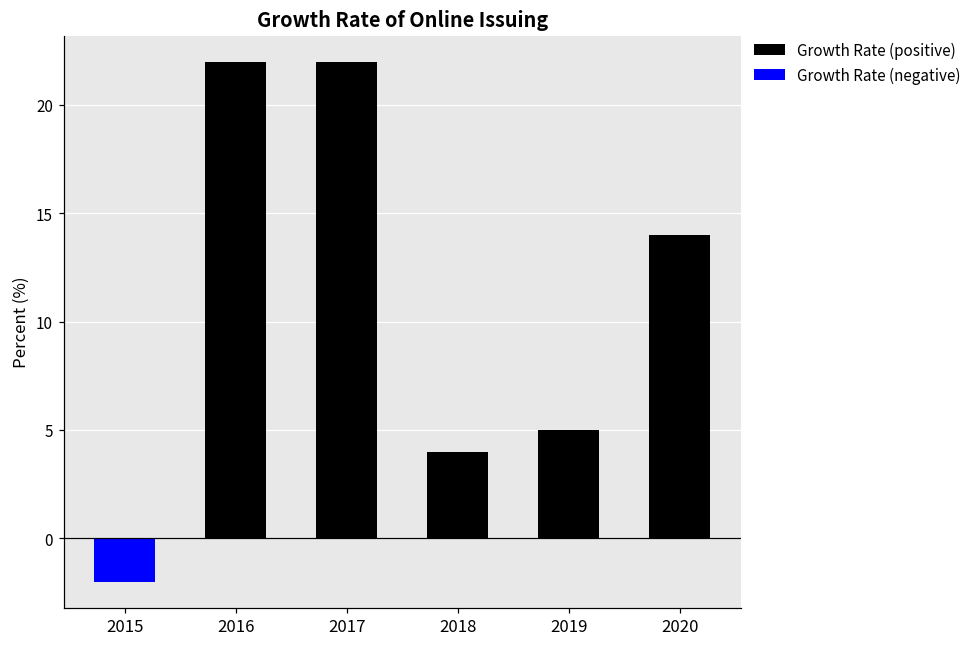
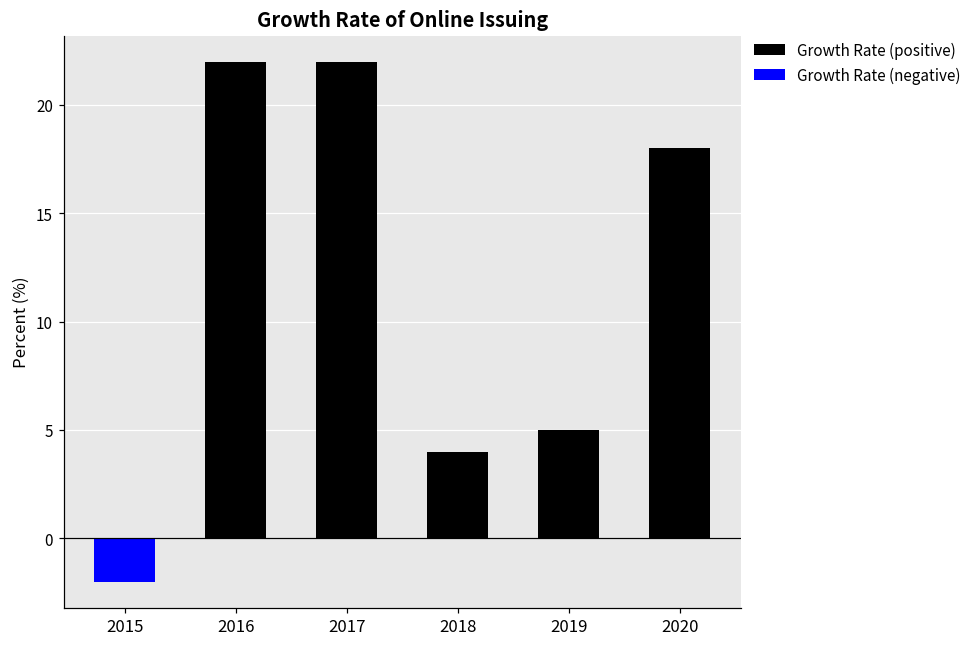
Growth Rate (positive), 2020: 14 -> 18
